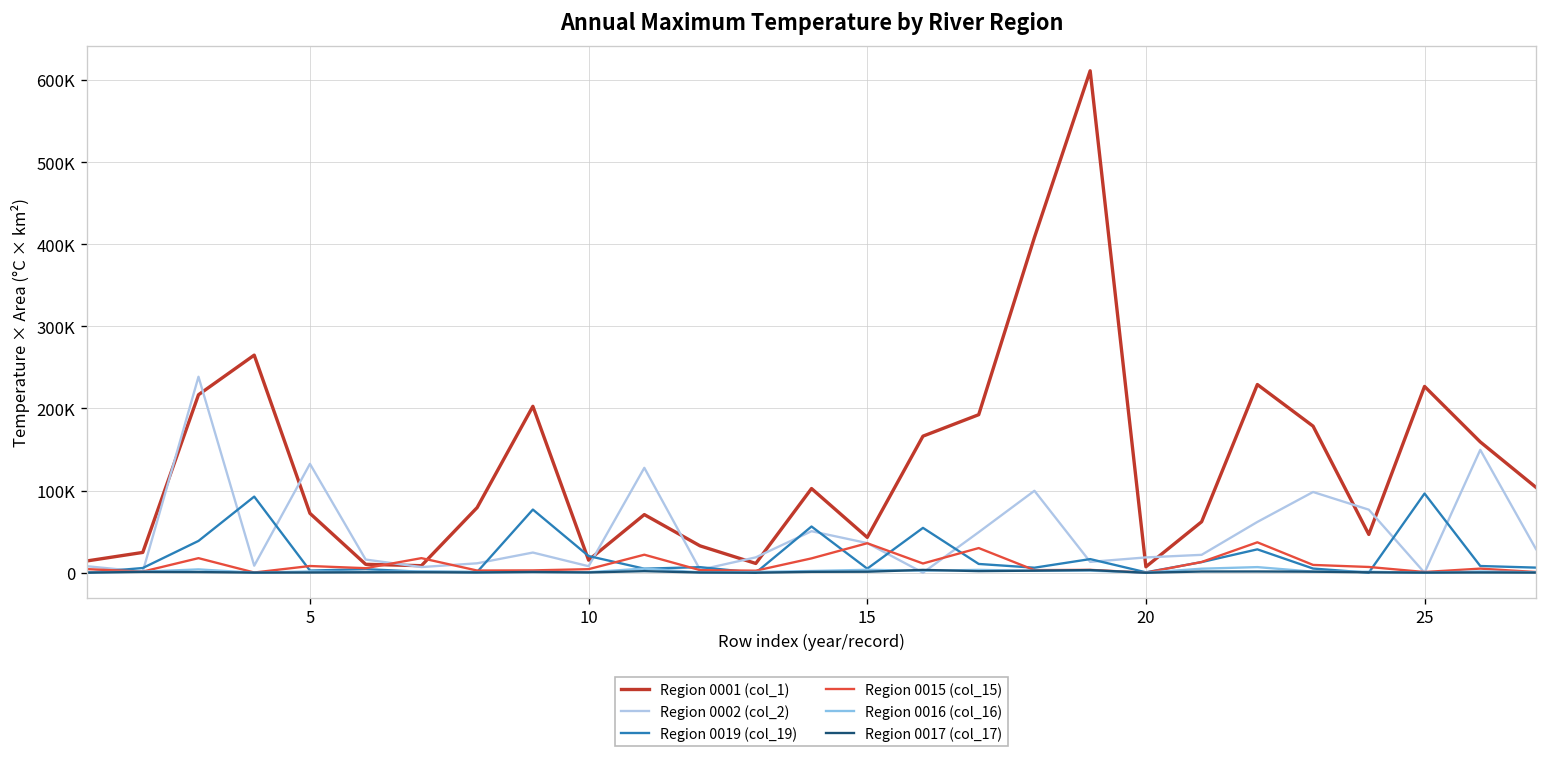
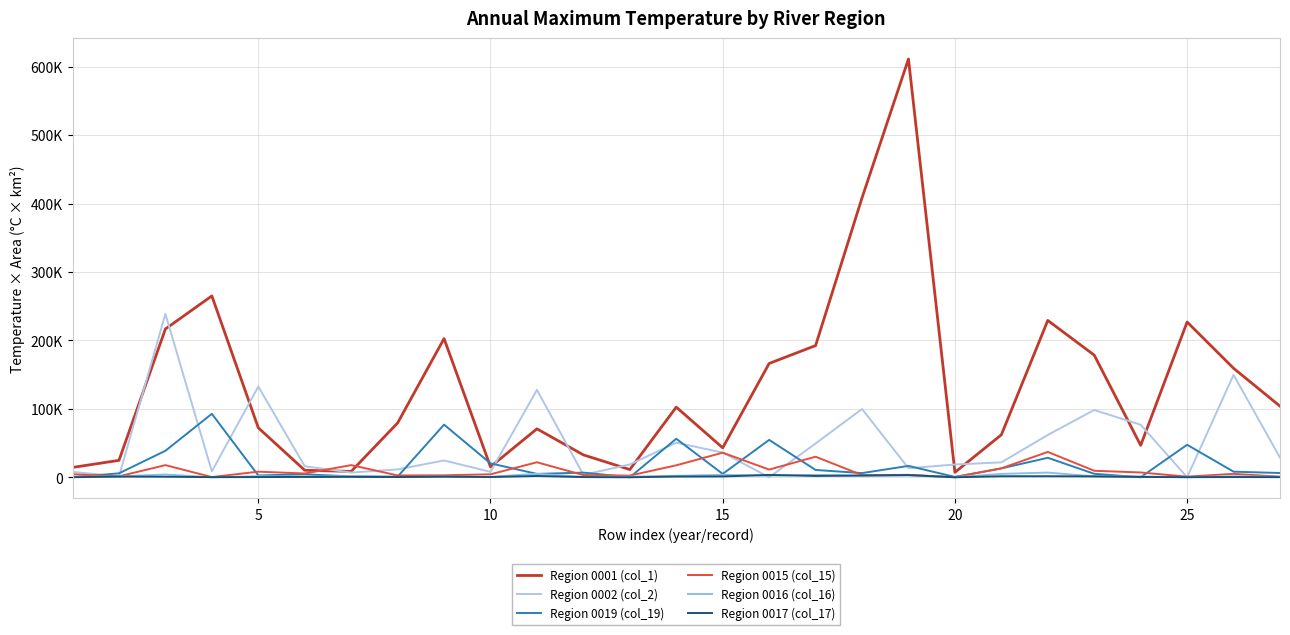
Region 0019 (col_19), 25: 100000 -> 50000
